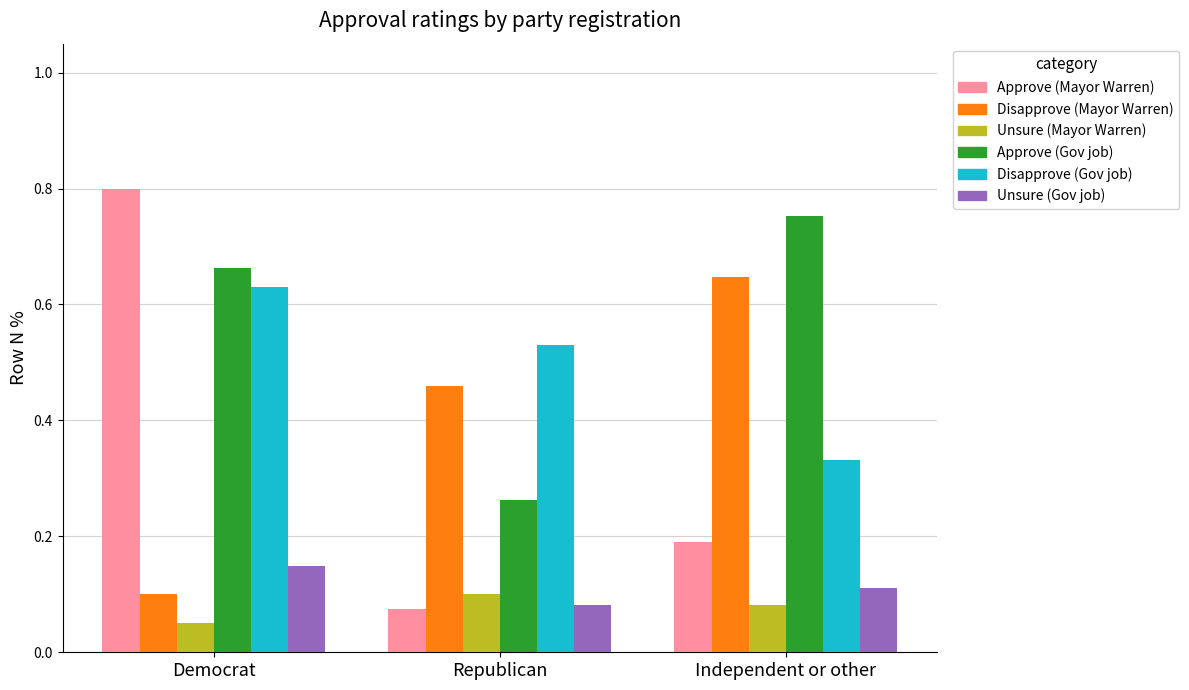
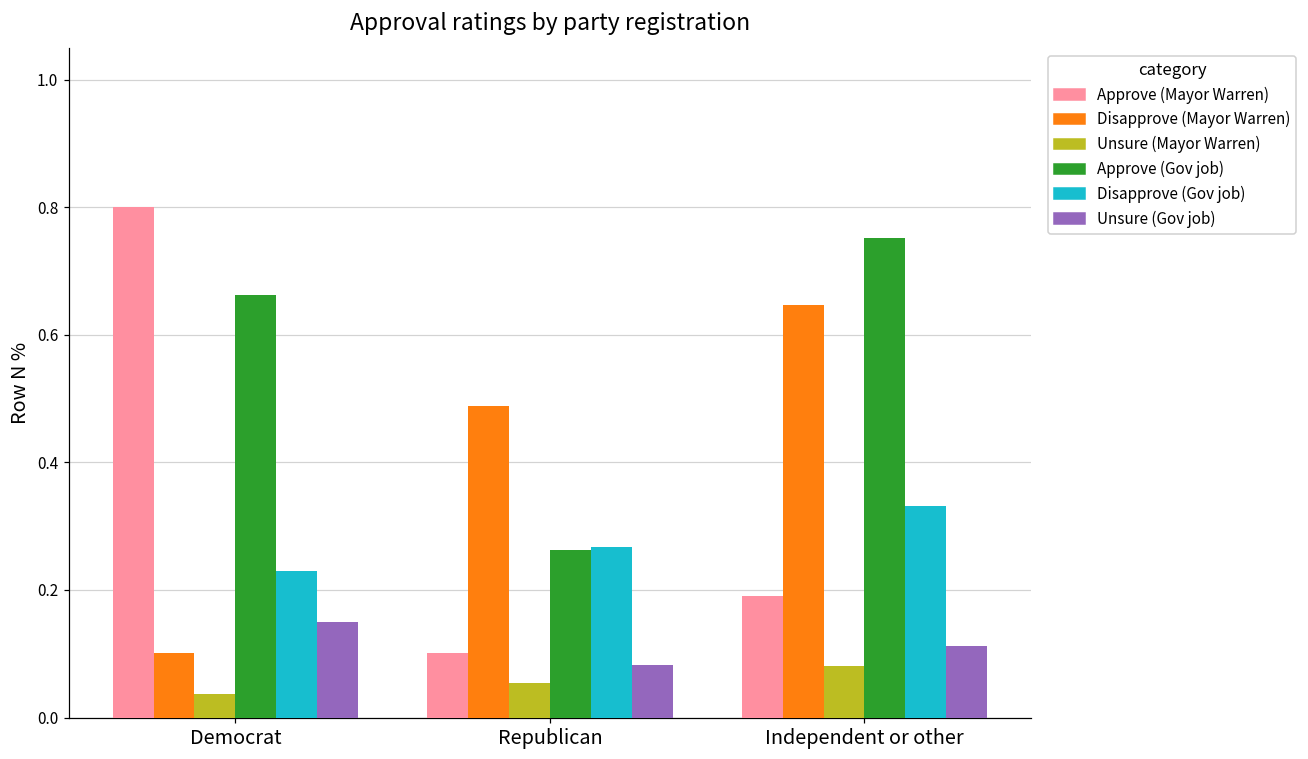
Unsure (Mayor Warren), Democrat: 0.05 -> 0.04
Disapprove (Gov job), Democrat: 0.63 -> 0.23
Approve (Mayor Warren), Republican: 0.08 -> 0.10
Disapprove (Mayor Warren), Republican: 0.46 -> 0.49
Unsure (Mayor Warren), Republican: 0.10 -> 0.05
Disapprove (Gov job), Republican: 0.53 -> 0.27
